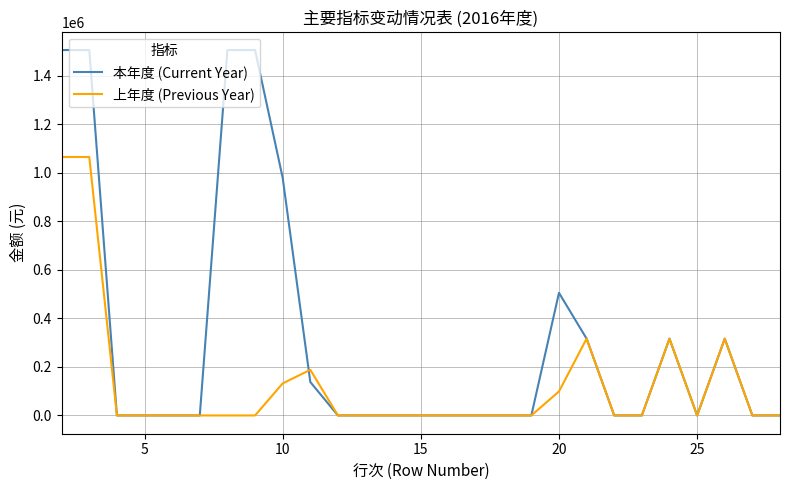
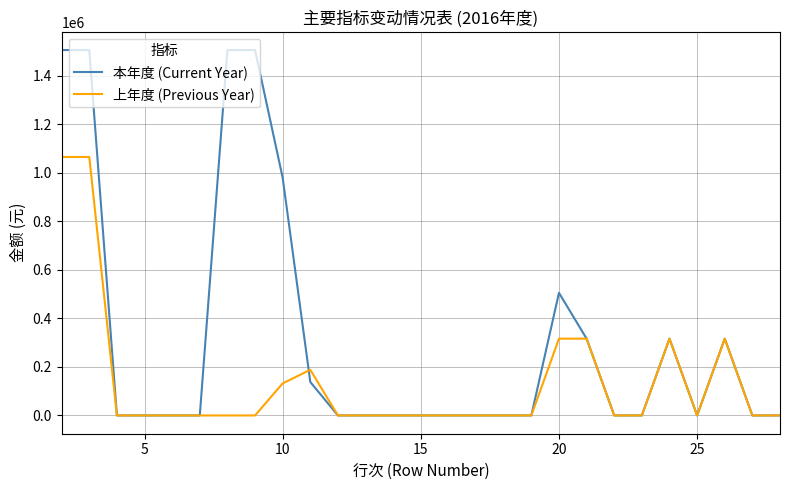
上年度 (Previous Year), 20: 100000 -> 320000
